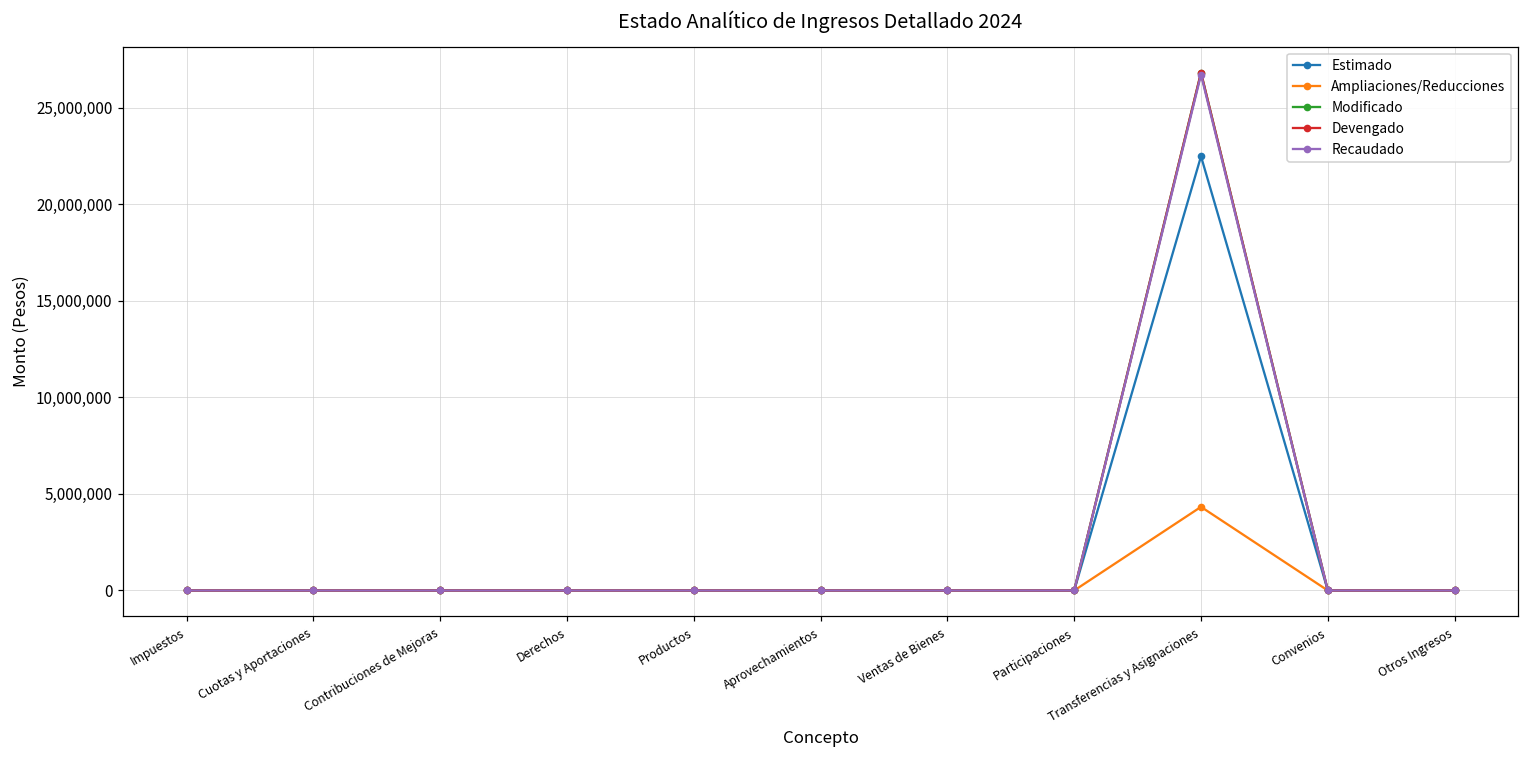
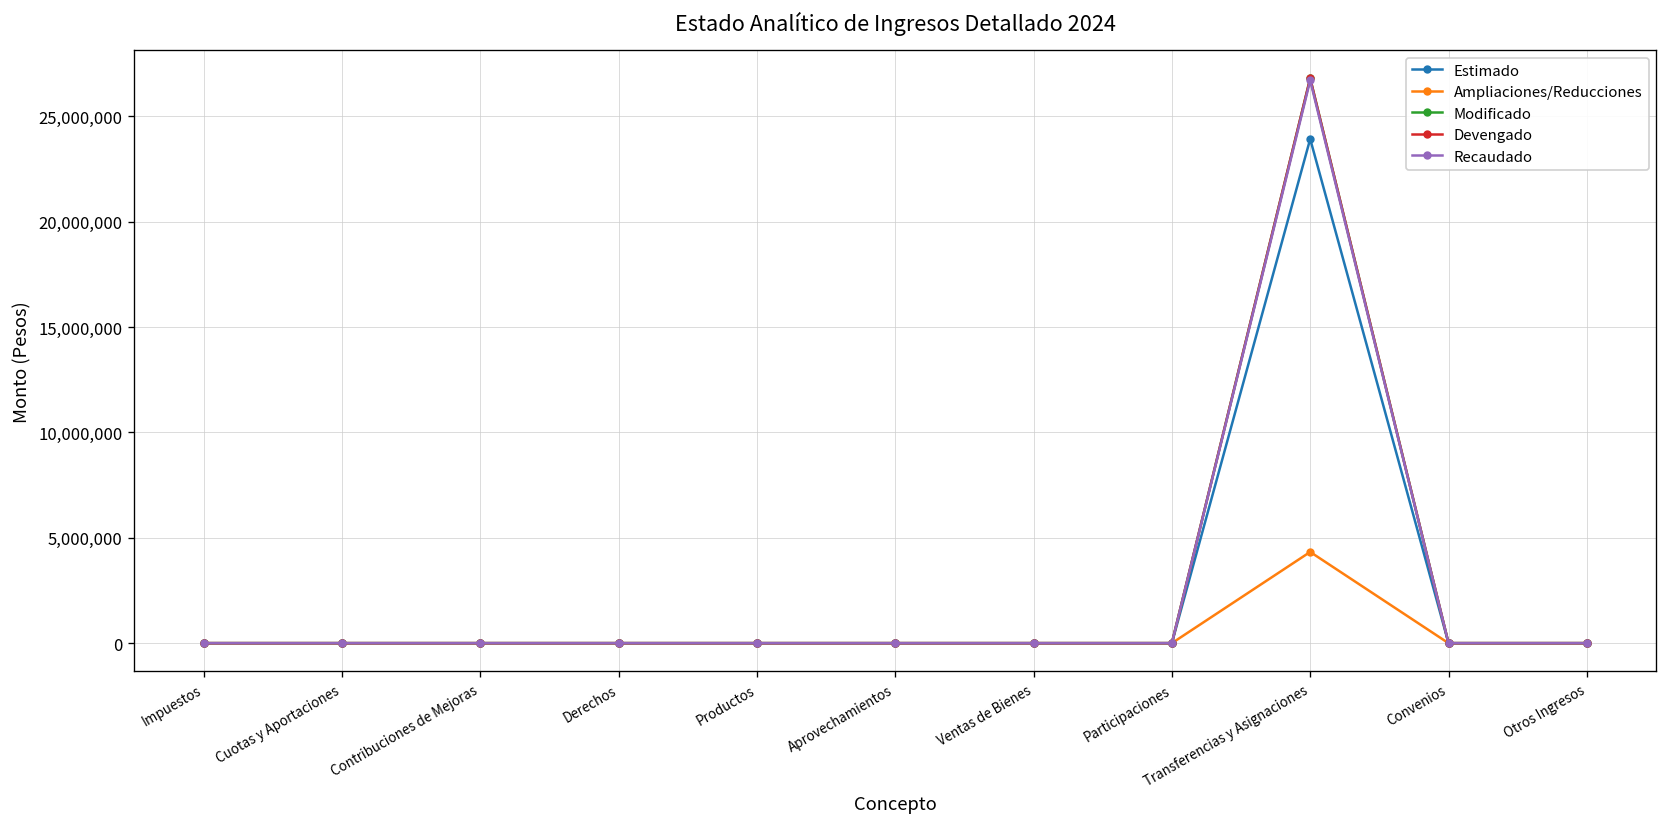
Estimado, Transferencias y Asignaciones: 22,500,000 -> 23,900,000
